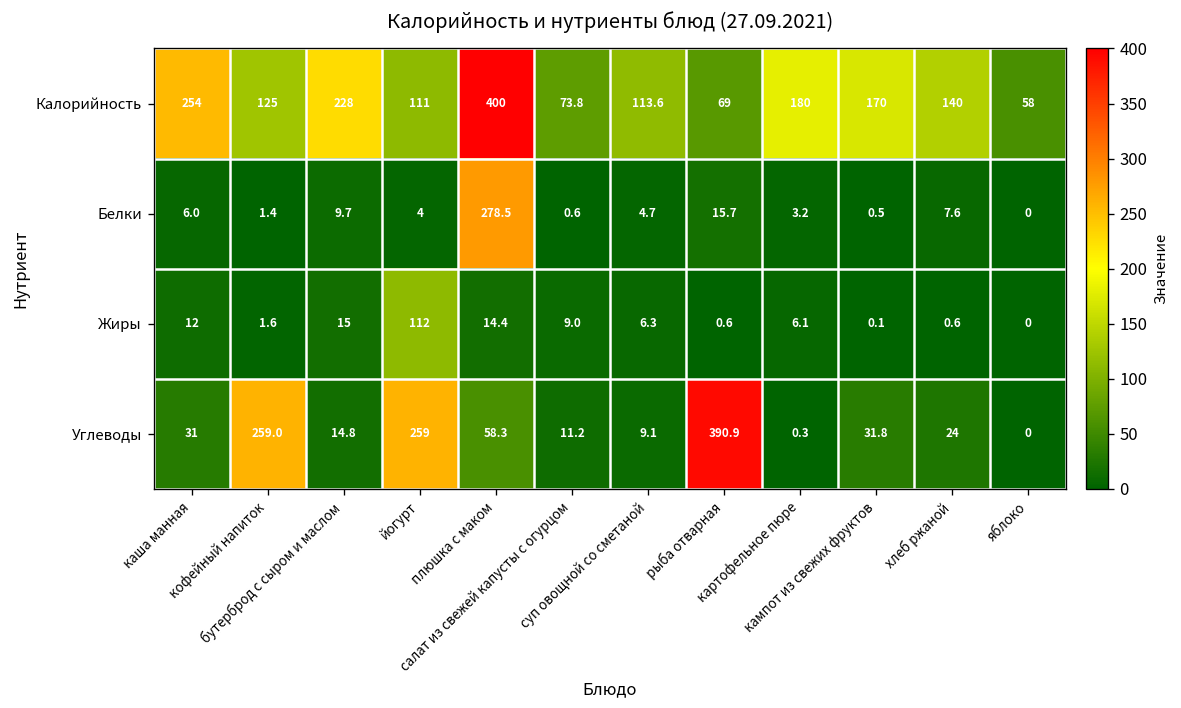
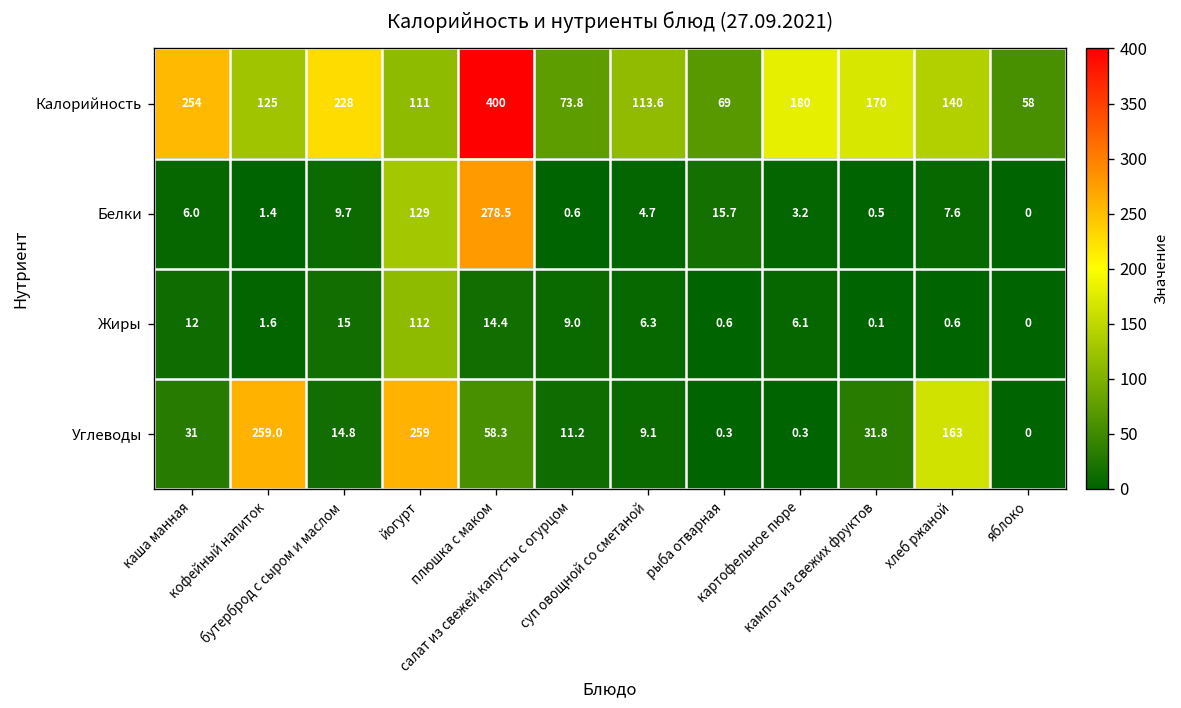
Белки, йогурт: 4 -> 129
Углеводы, рыба отварная: 390.9 -> 0.3
Углеводы, хлеб ржаной: 24 -> 163
